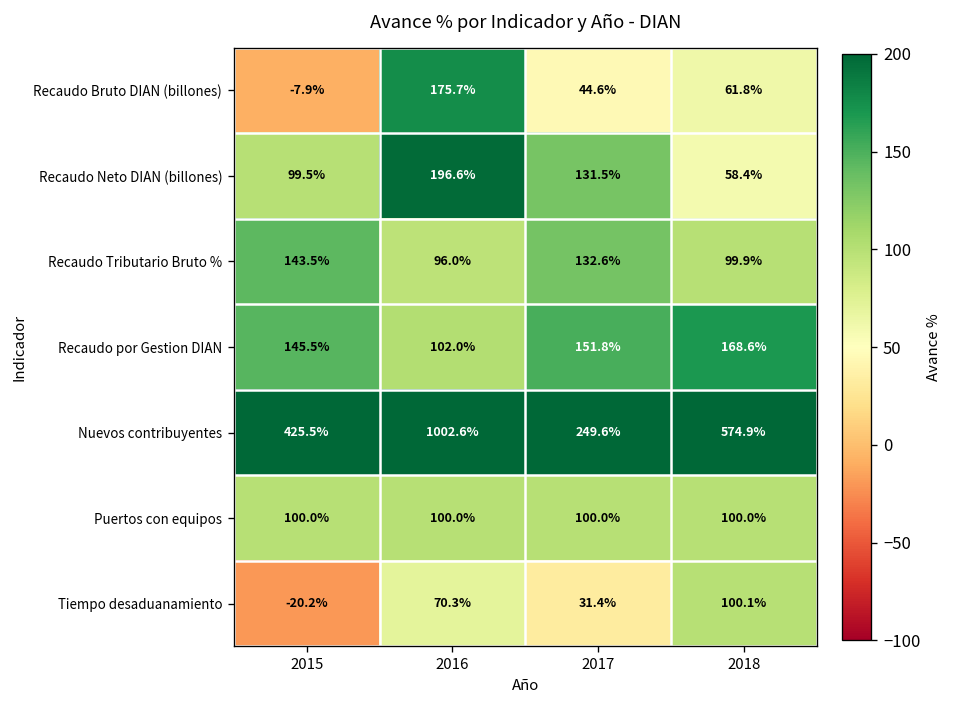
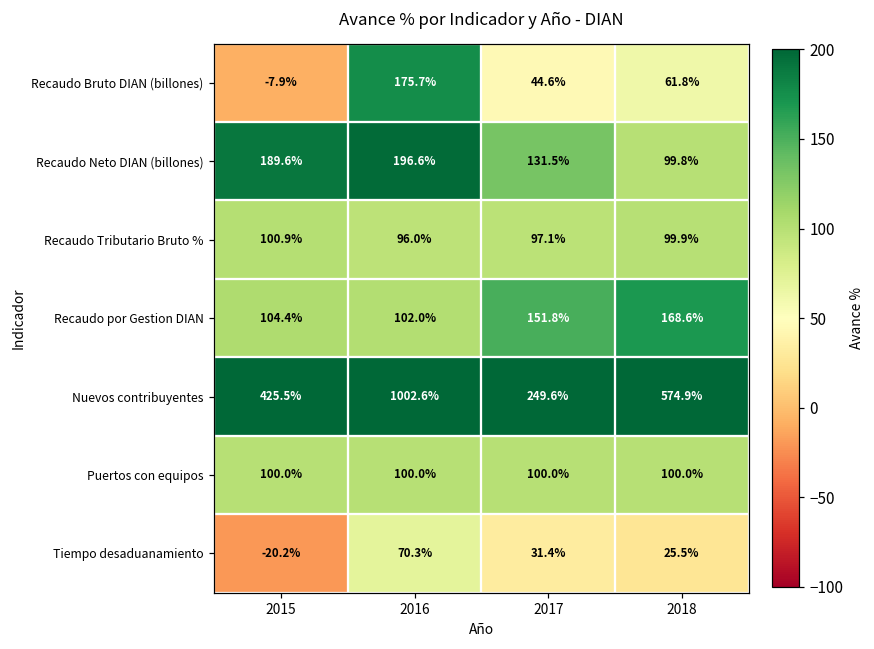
Recaudo Neto DIAN (billones), 2015: 99.5% -> 189.6%
Recaudo Neto DIAN (billones), 2018: 58.4% -> 99.8%
Recaudo Tributario Bruto %, 2015: 143.5% -> 100.9%
Recaudo Tributario Bruto %, 2017: 132.6% -> 97.1%
Recaudo por Gestion DIAN, 2015: 145.5% -> 104.4%
Tiempo desaduanamiento, 2018: 100.1% -> 25.5%
